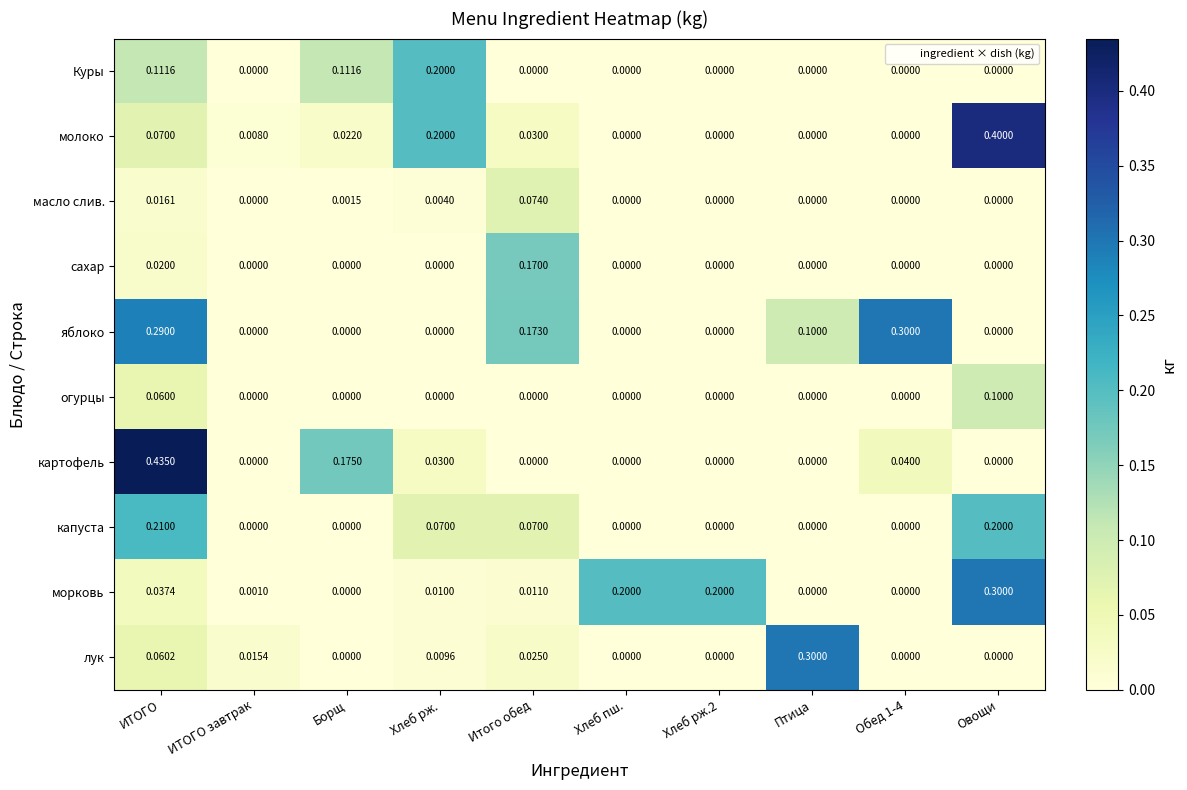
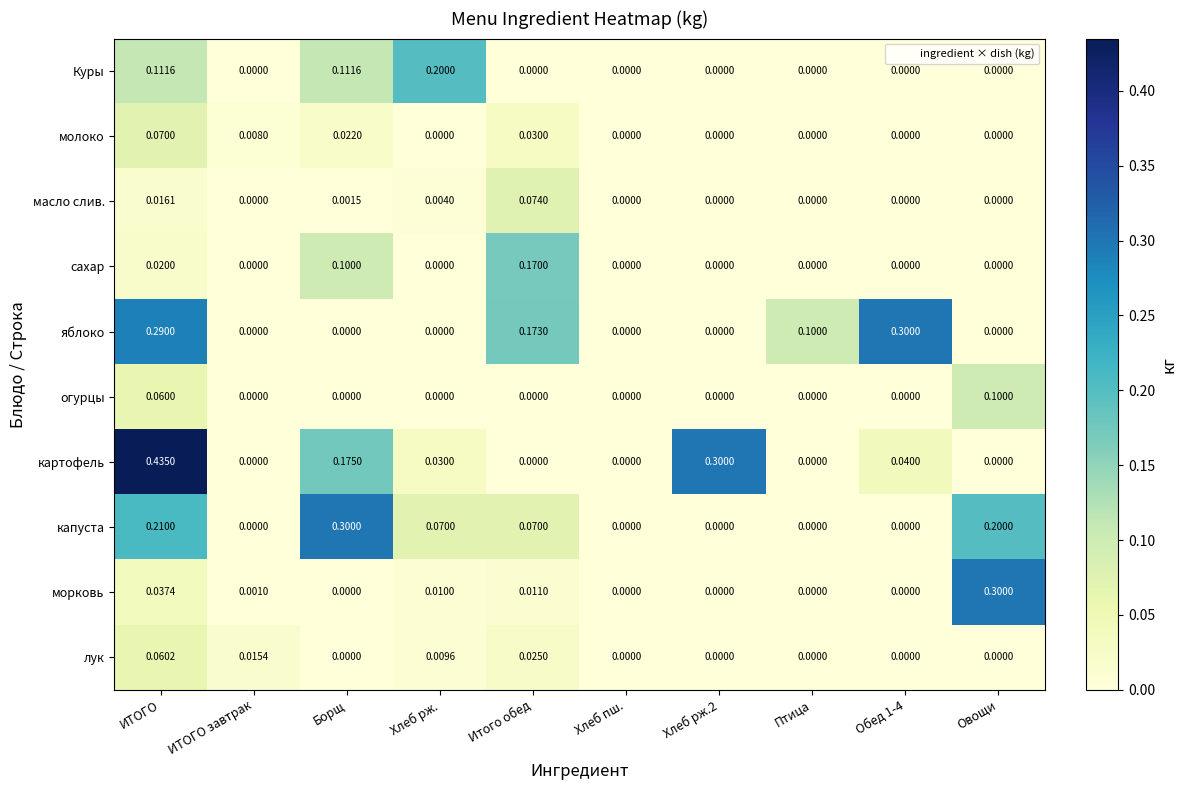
молоко, Хлеб рж.: 0.2000 -> 0.0000
молоко, Овощи: 0.4000 -> 0.0000
сахар, Борщ: 0.0000 -> 0.1000
картофель, Хлеб рж.2: 0.0000 -> 0.3000
капуста, Борщ: 0.0000 -> 0.3000
морковь, Хлеб пш.: 0.2000 -> 0.0000
морковь, Хлеб рж.2: 0.2000 -> 0.0000
лук, Птица: 0.3000 -> 0.0000
